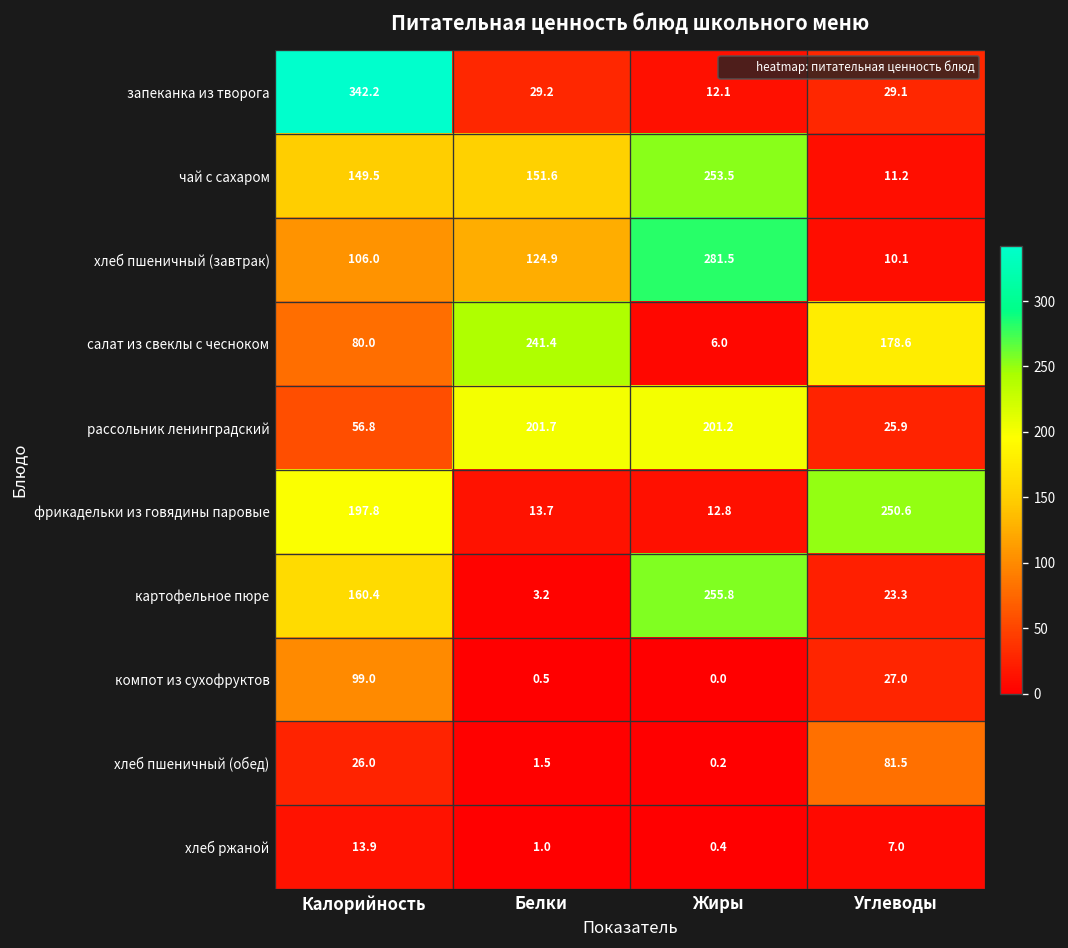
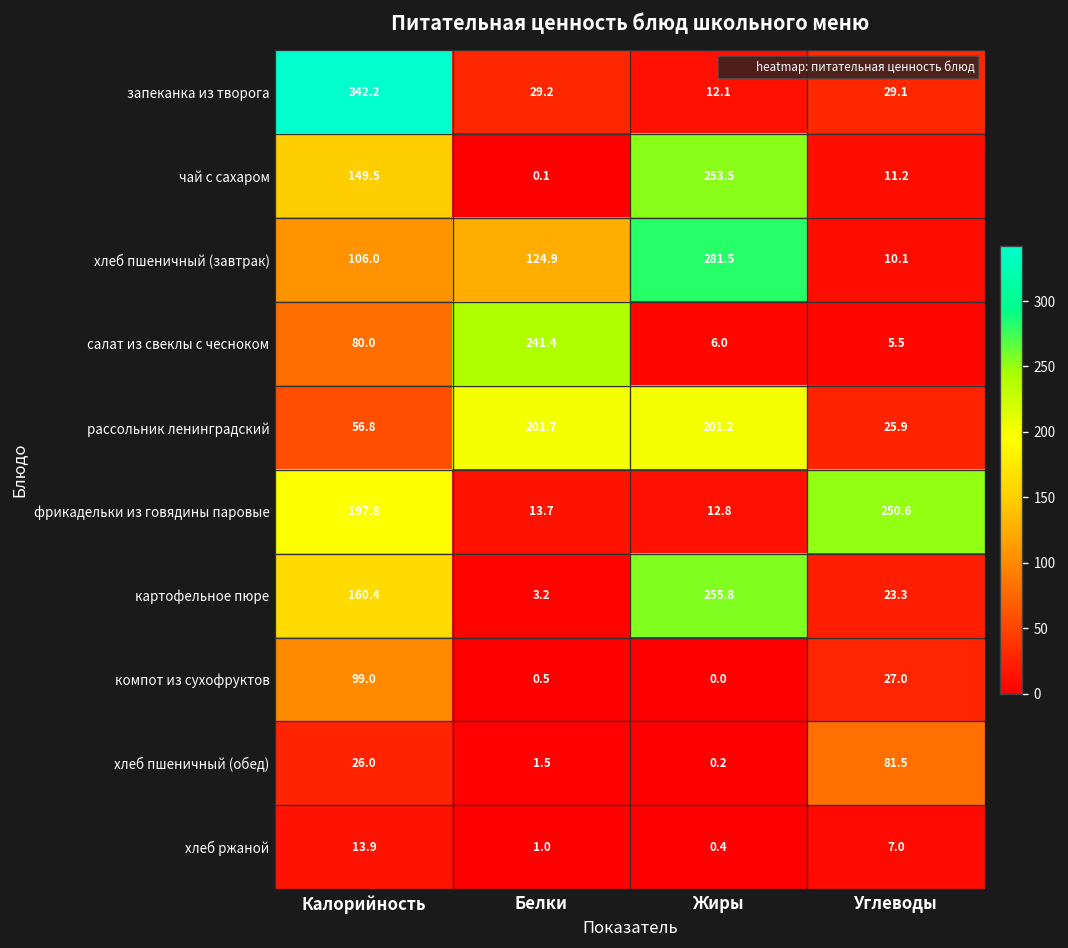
чай с сахаром, Белки: 151.6 -> 0.1
салат из свеклы с чесноком, Углеводы: 178.6 -> 5.5
